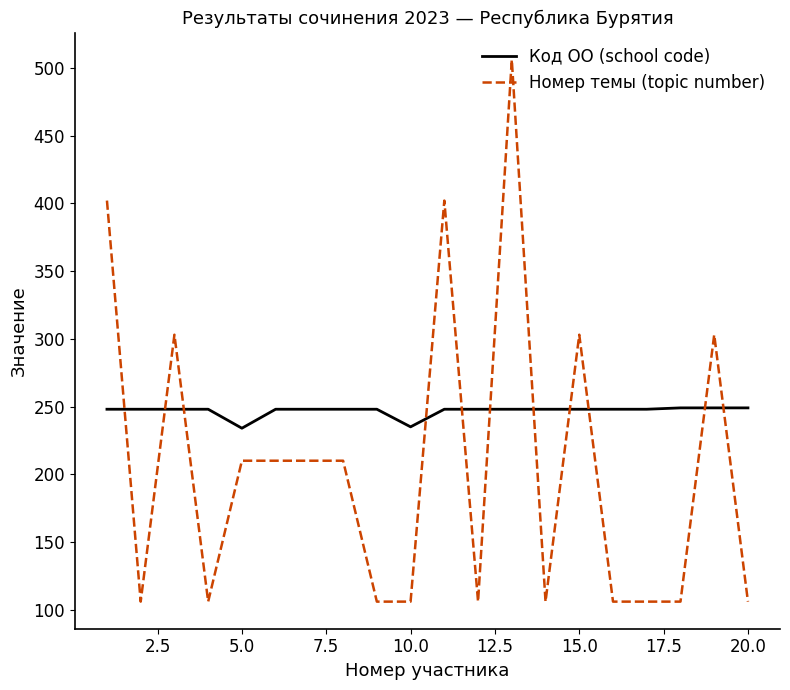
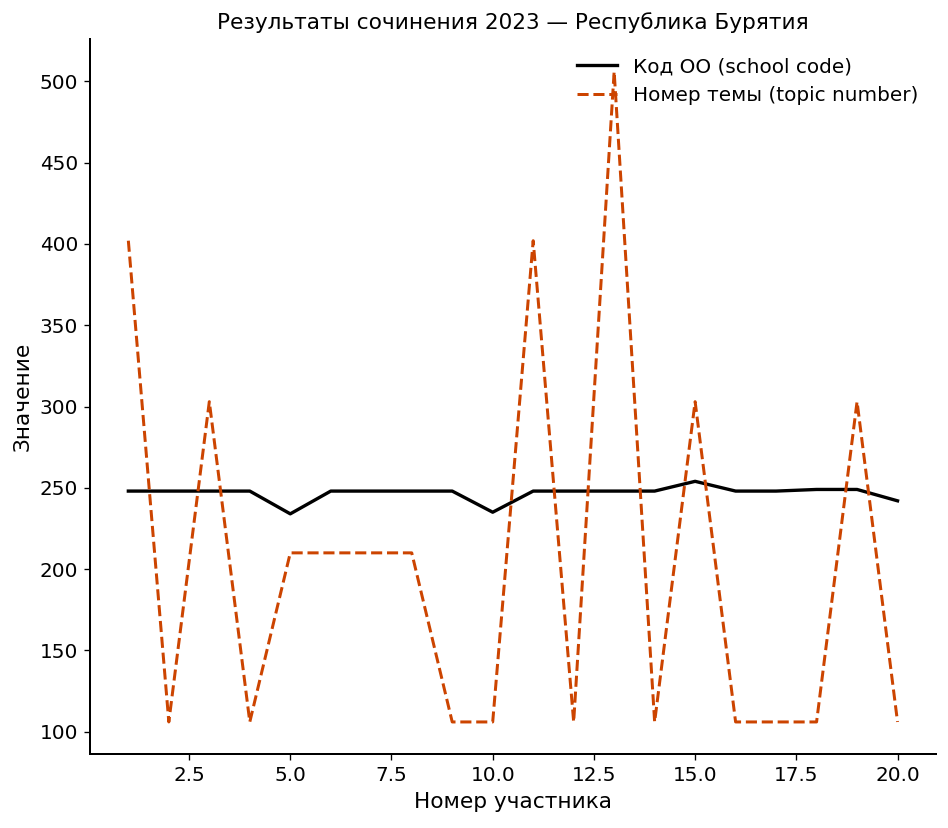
Код ОО (school code), 15.0: 248 -> 254
Код ОО (school code), 20.0: 249 -> 242
